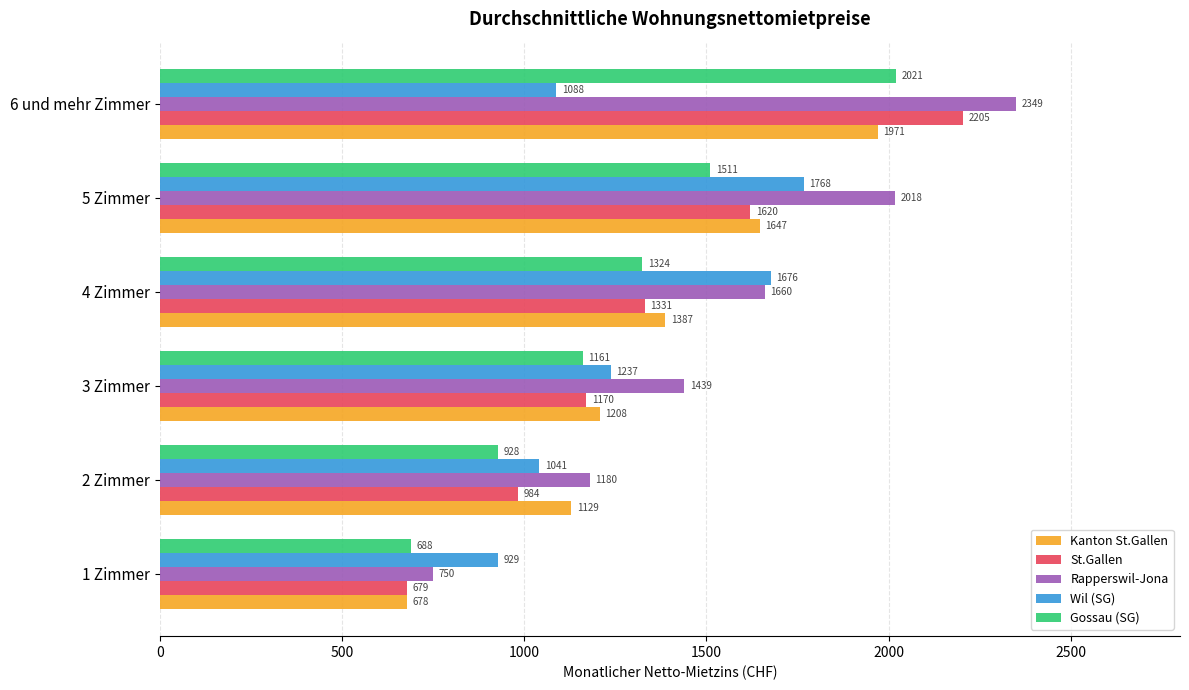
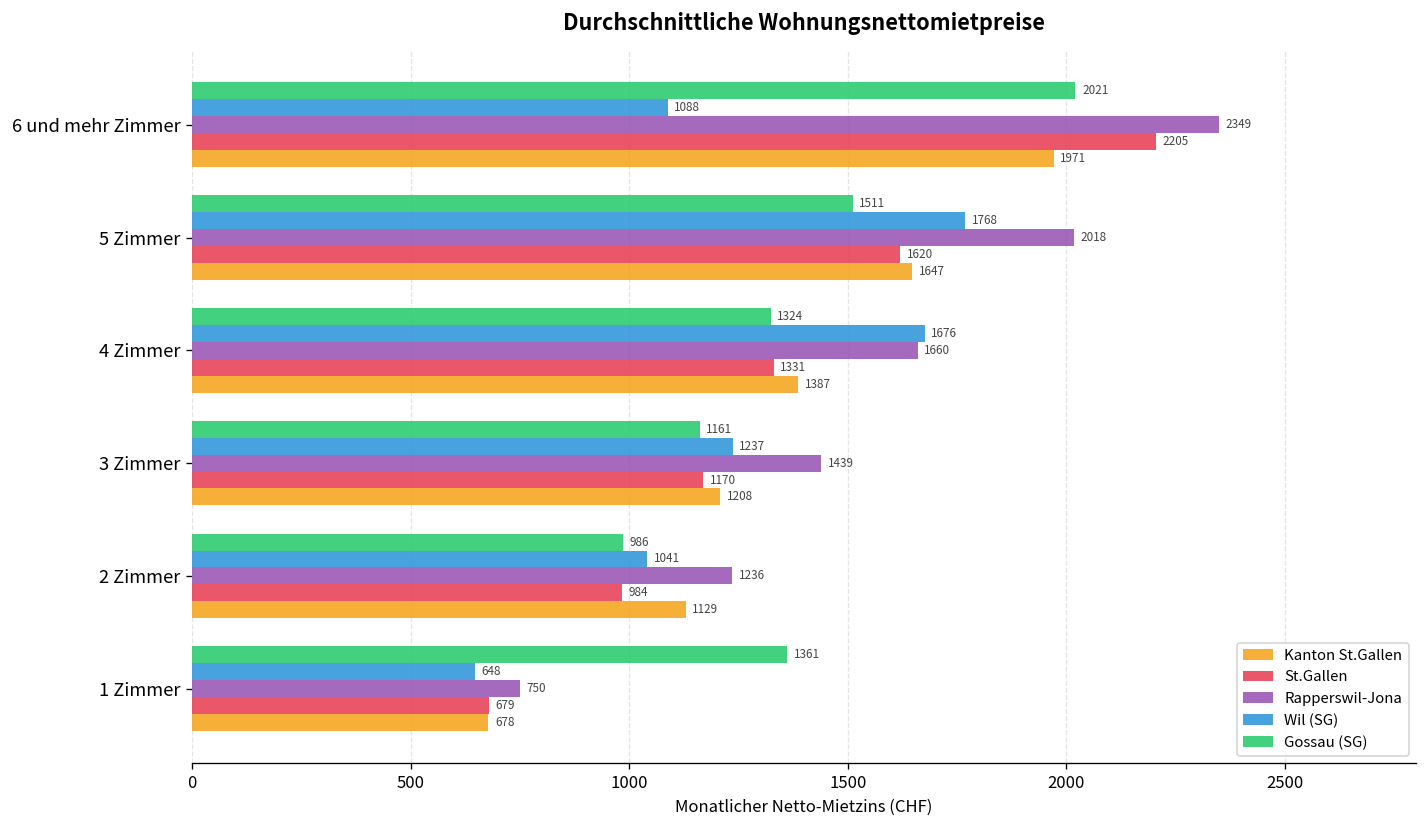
Gossau (SG), 2 Zimmer: 928 -> 986
Rapperswil-Jona, 2 Zimmer: 1180 -> 1236
Gossau (SG), 1 Zimmer: 688 -> 1361
Wil (SG), 1 Zimmer: 929 -> 648
